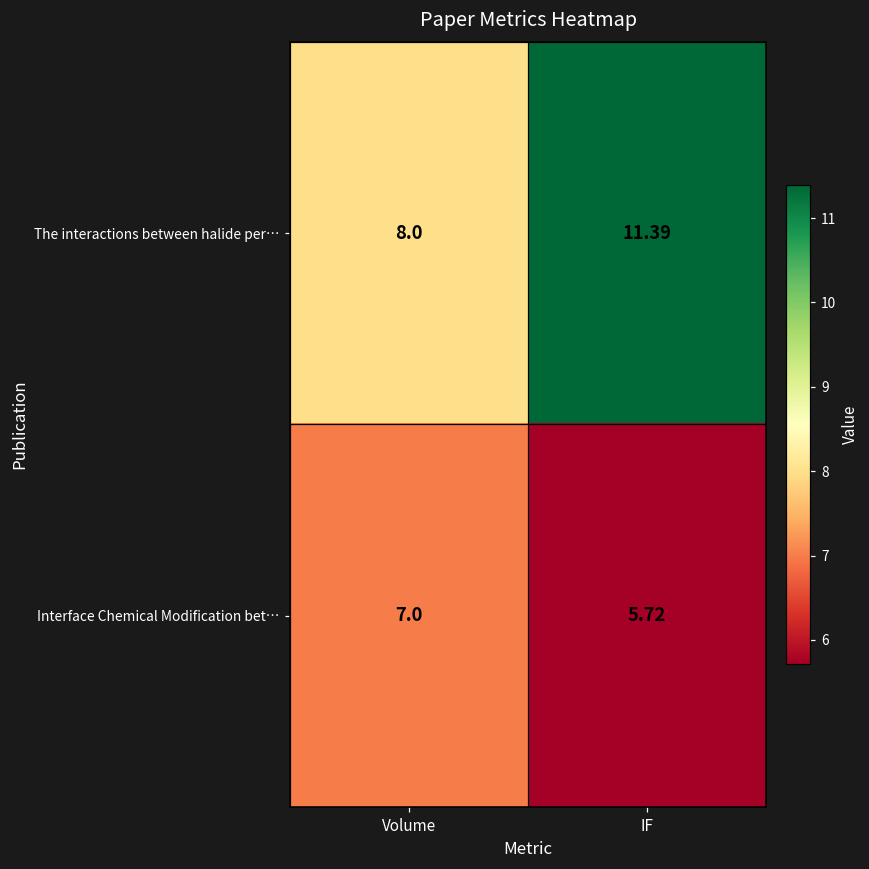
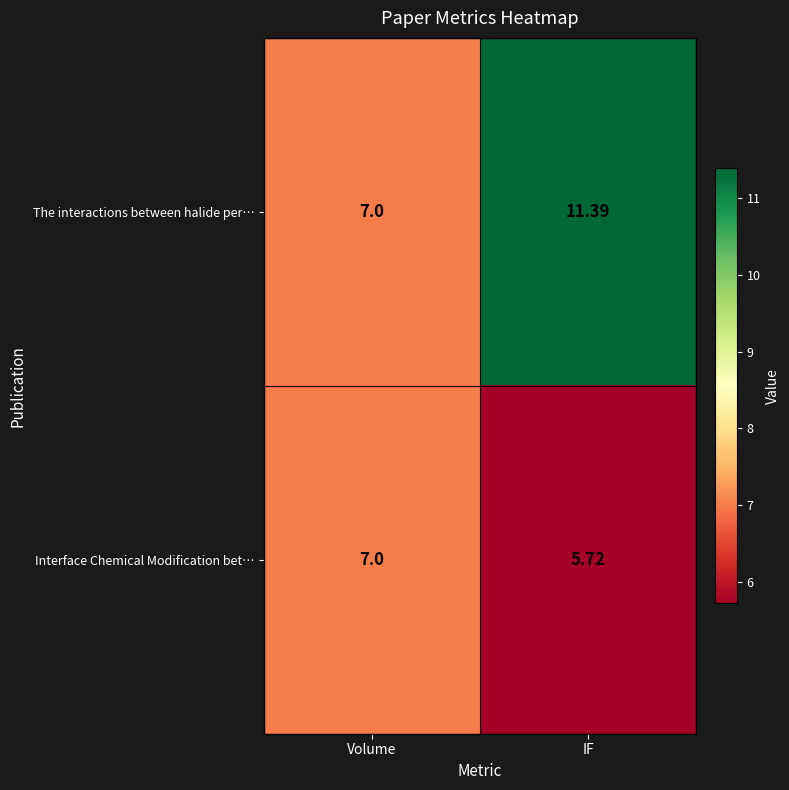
The interactions between halide per…, Volume: 8.0 -> 7.0
